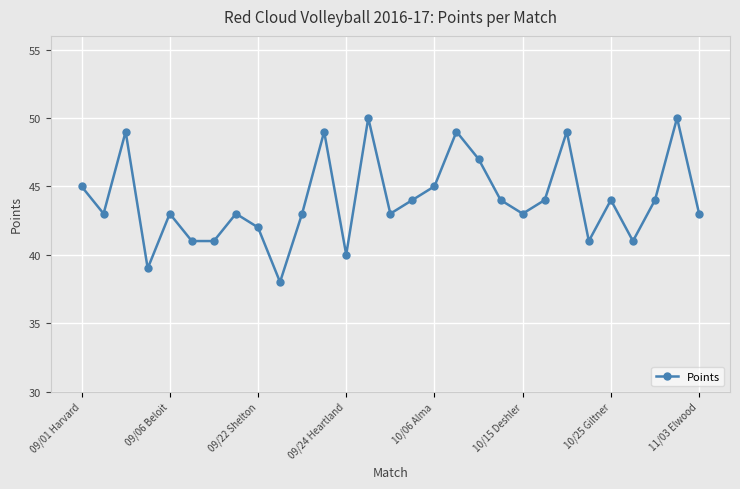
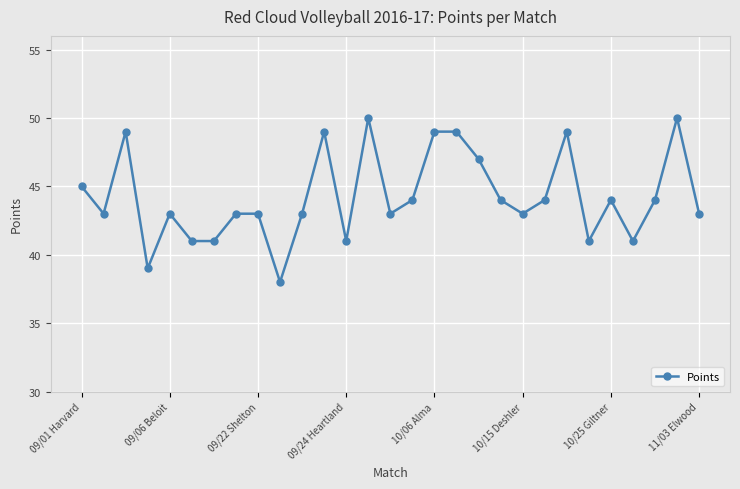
09/22 Shelton: 42 -> 43
09/24 Heartland: 40 -> 41
10/06 Alma: 45 -> 49
